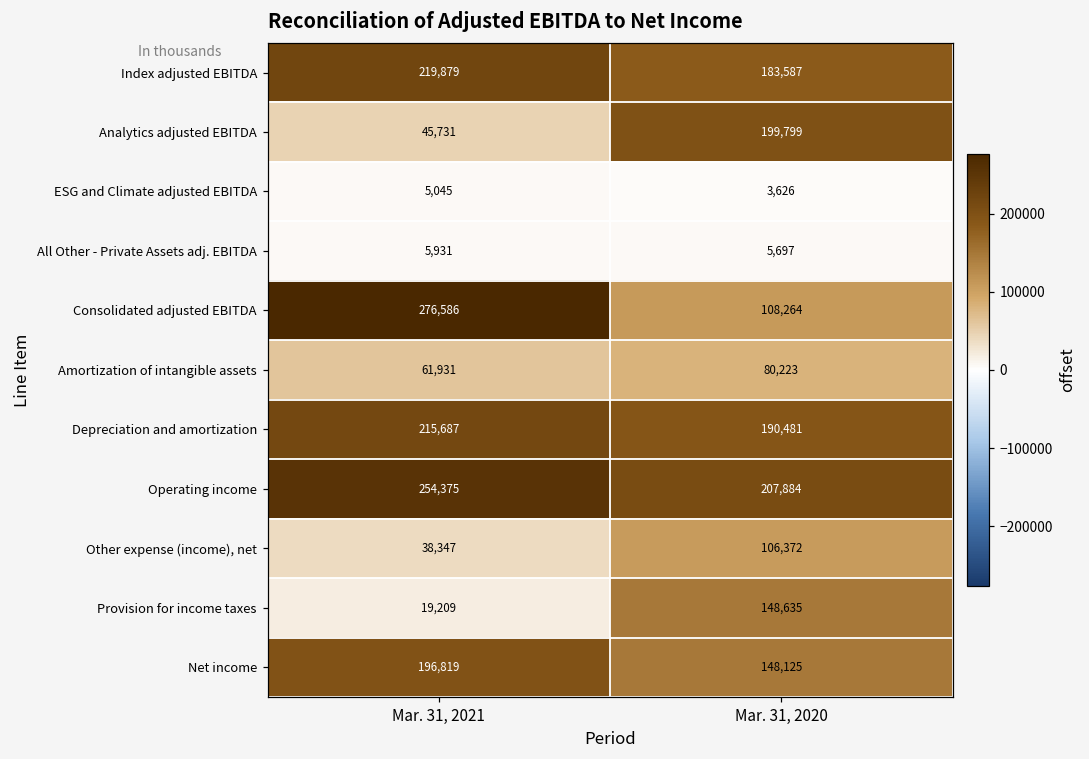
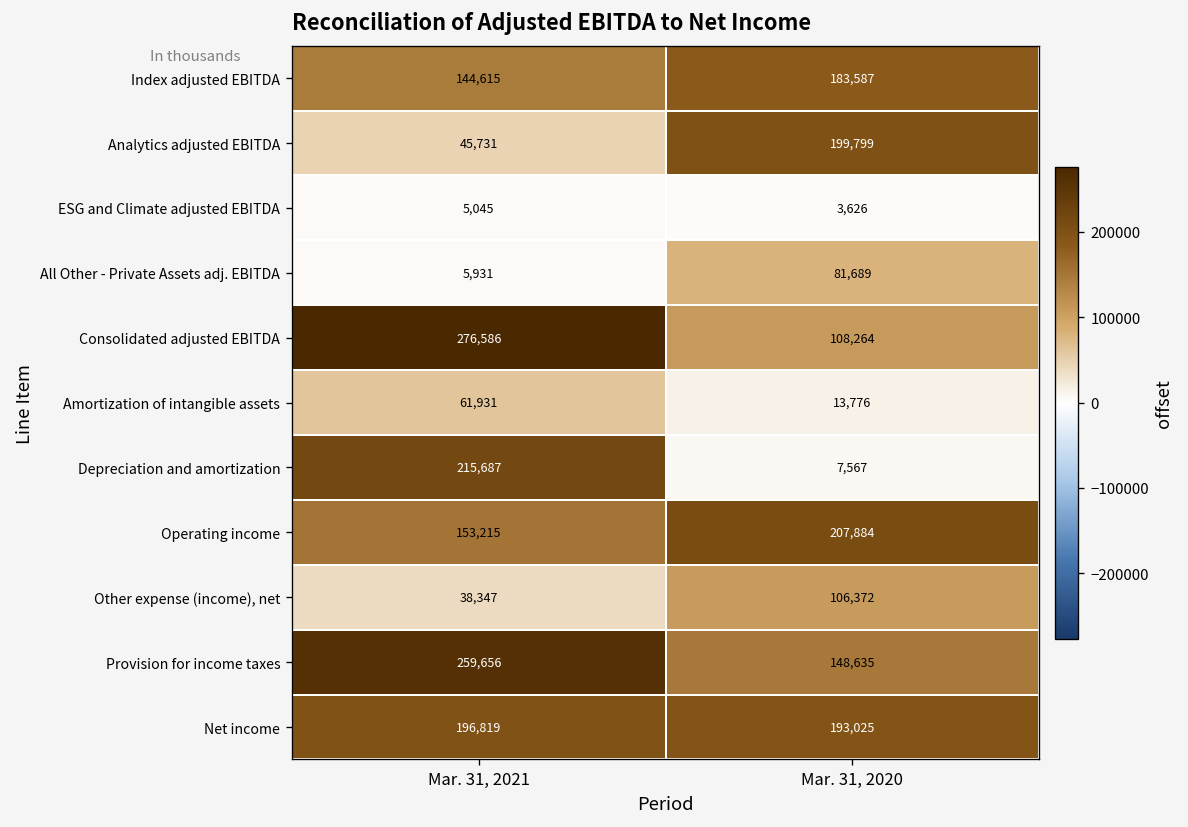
Index adjusted EBITDA, Mar. 31, 2021: 219,879 -> 144,615
All Other - Private Assets adj. EBITDA, Mar. 31, 2020: 5,697 -> 81,689
Amortization of intangible assets, Mar. 31, 2020: 80,223 -> 13,776
Depreciation and amortization, Mar. 31, 2020: 190,481 -> 7,567
Operating income, Mar. 31, 2021: 254,375 -> 153,215
Provision for income taxes, Mar. 31, 2021: 19,209 -> 259,656
Net income, Mar. 31, 2020: 148,125 -> 193,025
